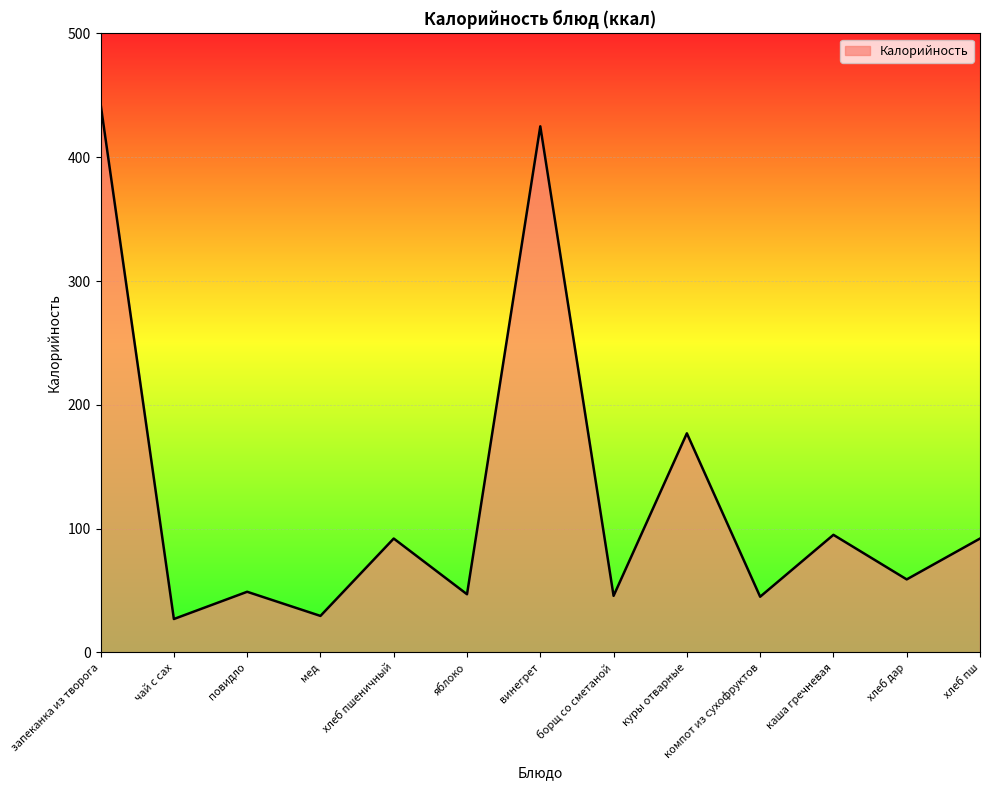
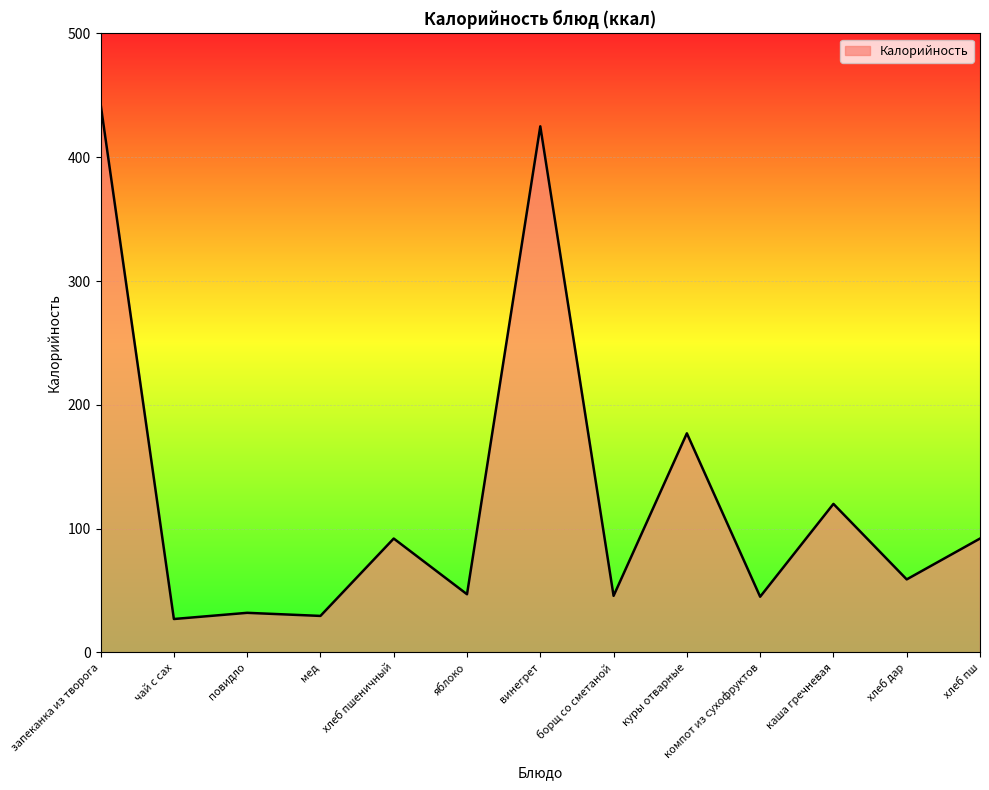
повидло: 49 -> 32
каша гречневая: 95 -> 120
